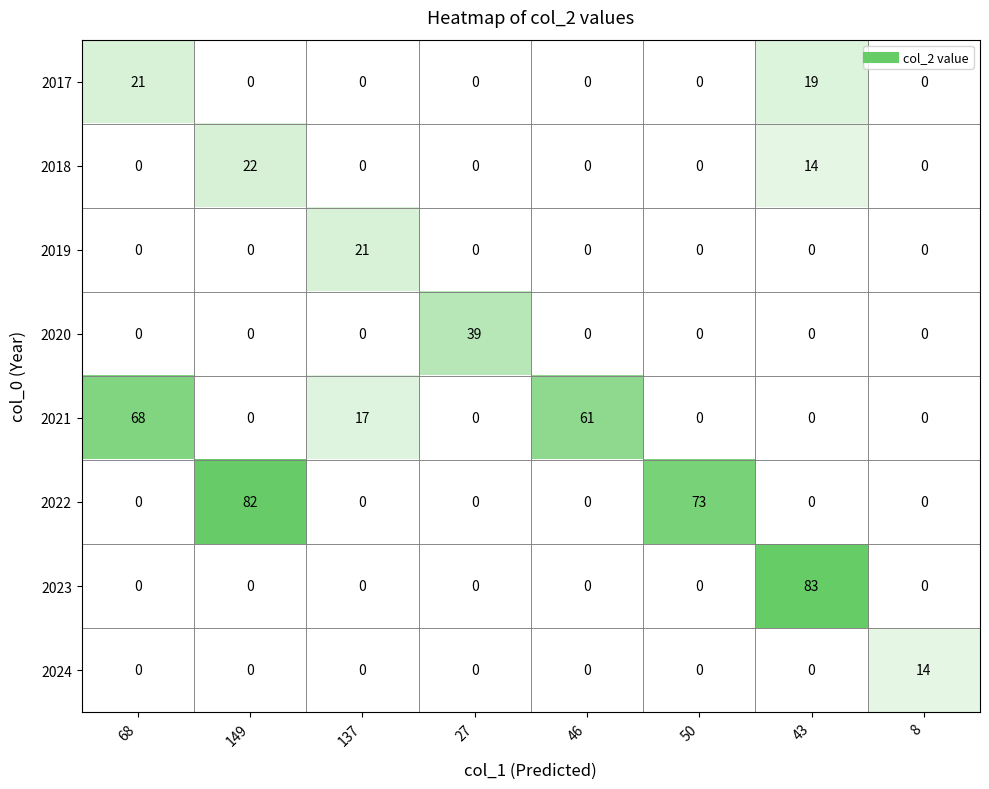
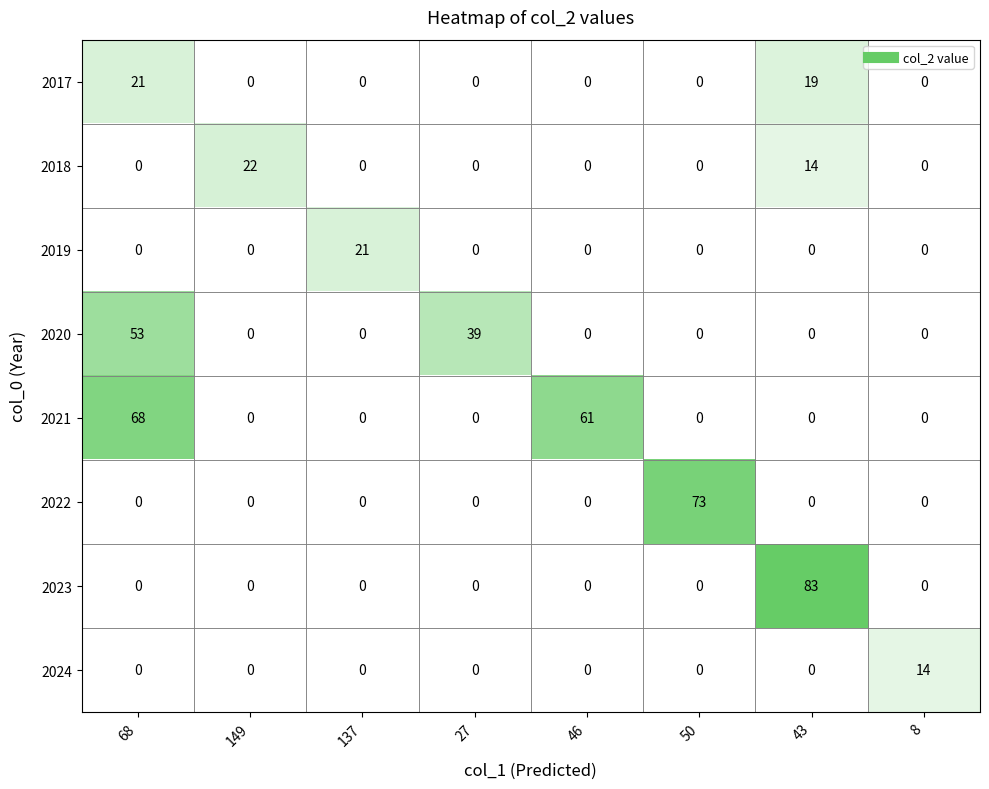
2020, 68: 0 -> 53
2021, 137: 17 -> 0
2022, 149: 82 -> 0
